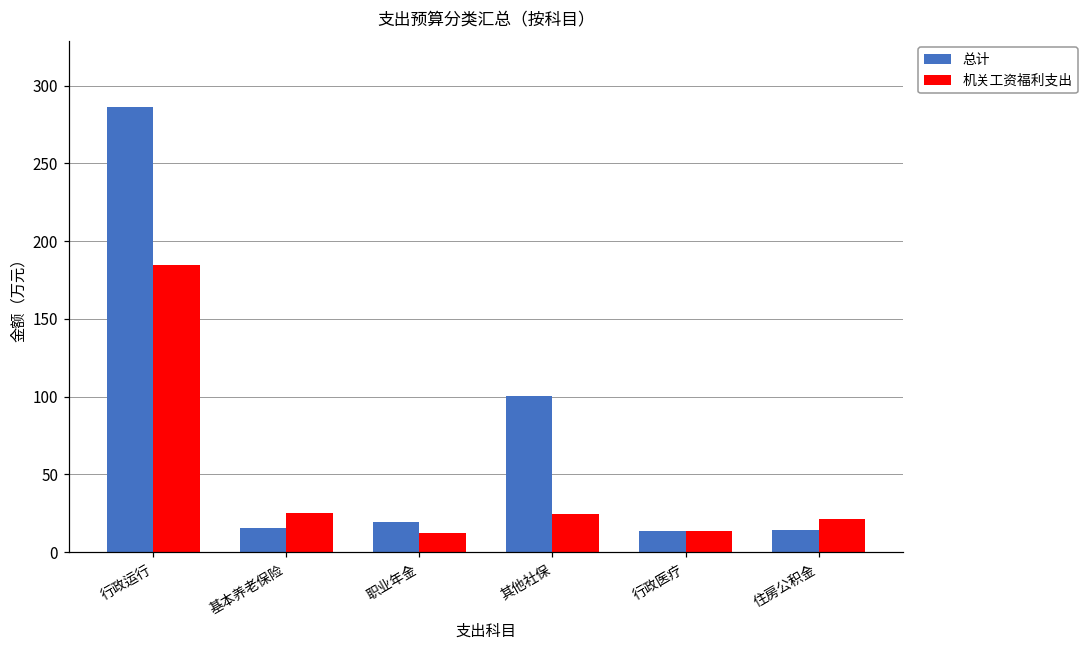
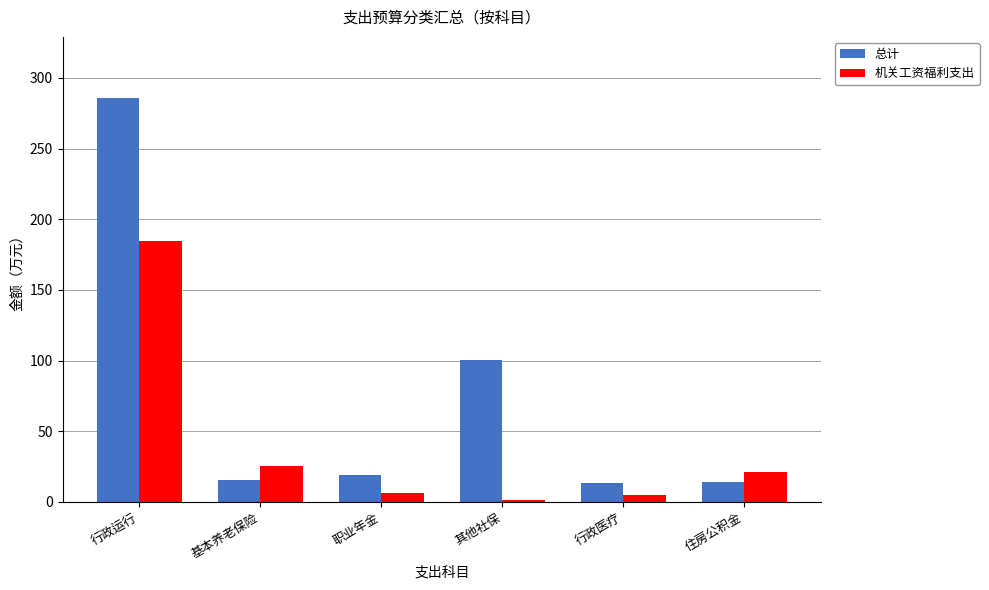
机关工资福利支出, 职业年金: 13 -> 6
机关工资福利支出, 其他社保: 25 -> 1
机关工资福利支出, 行政医疗: 14 -> 5
